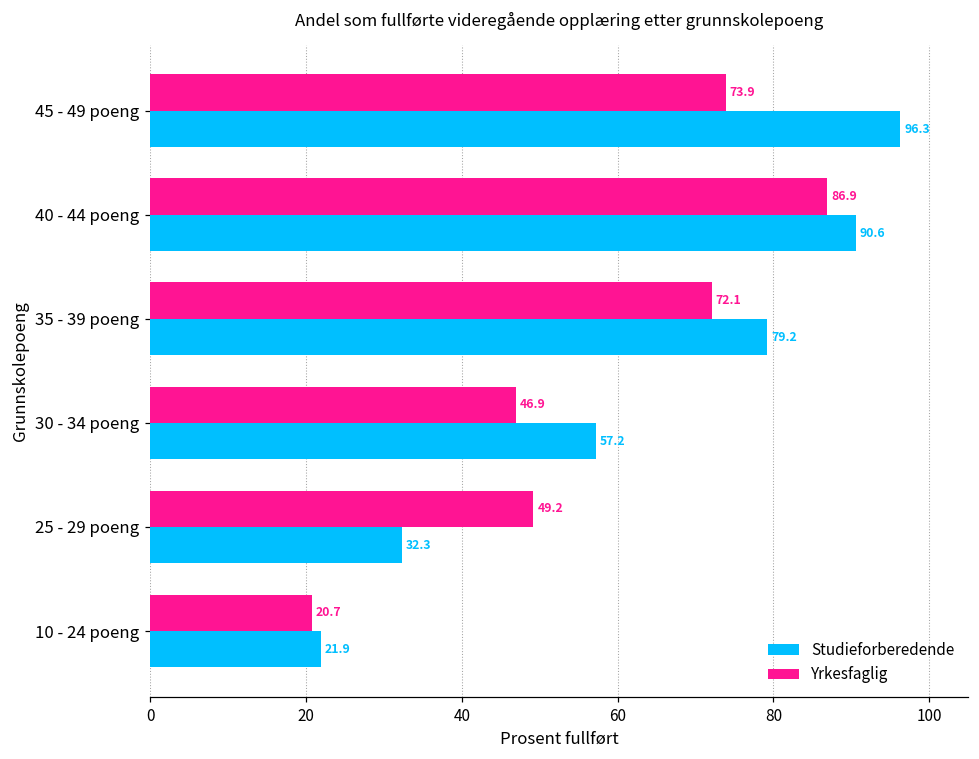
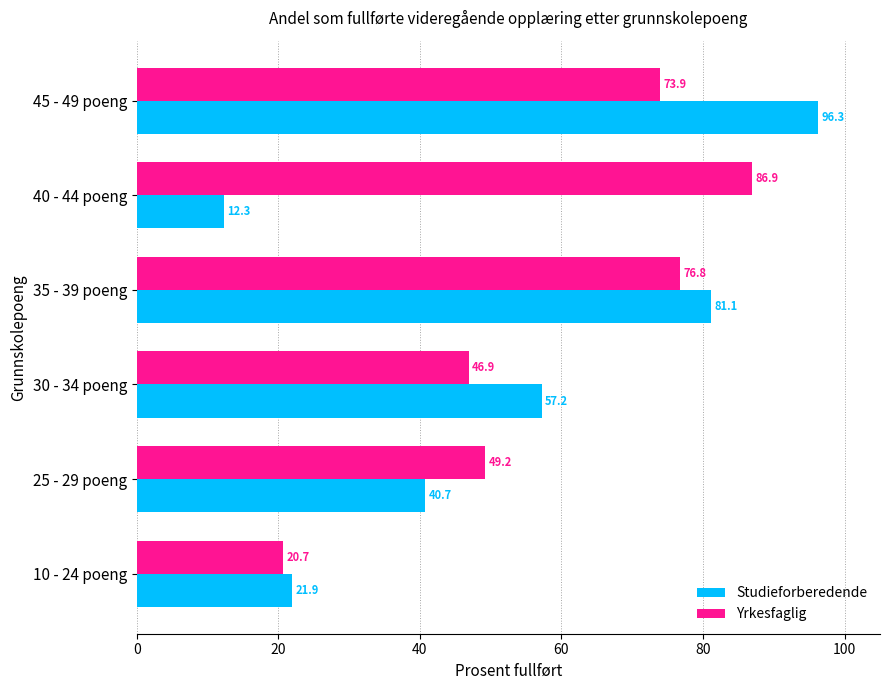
Studieforberedende, 40 - 44 poeng: 90.6 -> 12.3
Yrkesfaglig, 35 - 39 poeng: 72.1 -> 76.8
Studieforberedende, 35 - 39 poeng: 79.2 -> 81.1
Studieforberedende, 25 - 29 poeng: 32.3 -> 40.7
